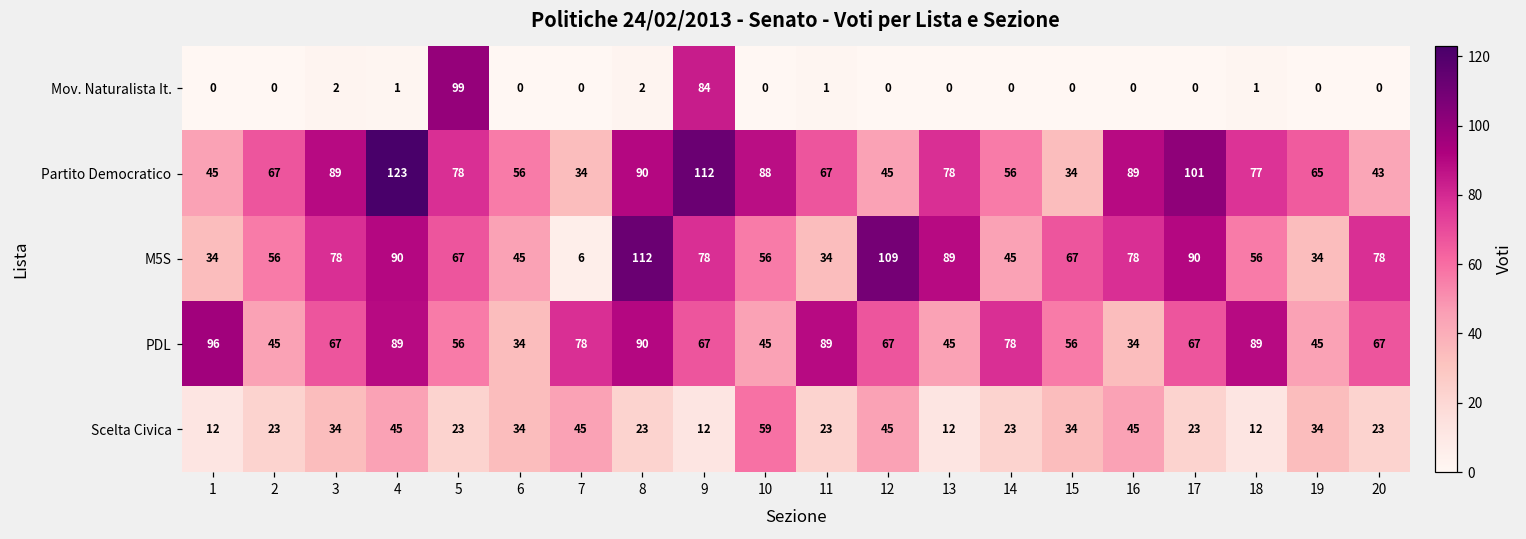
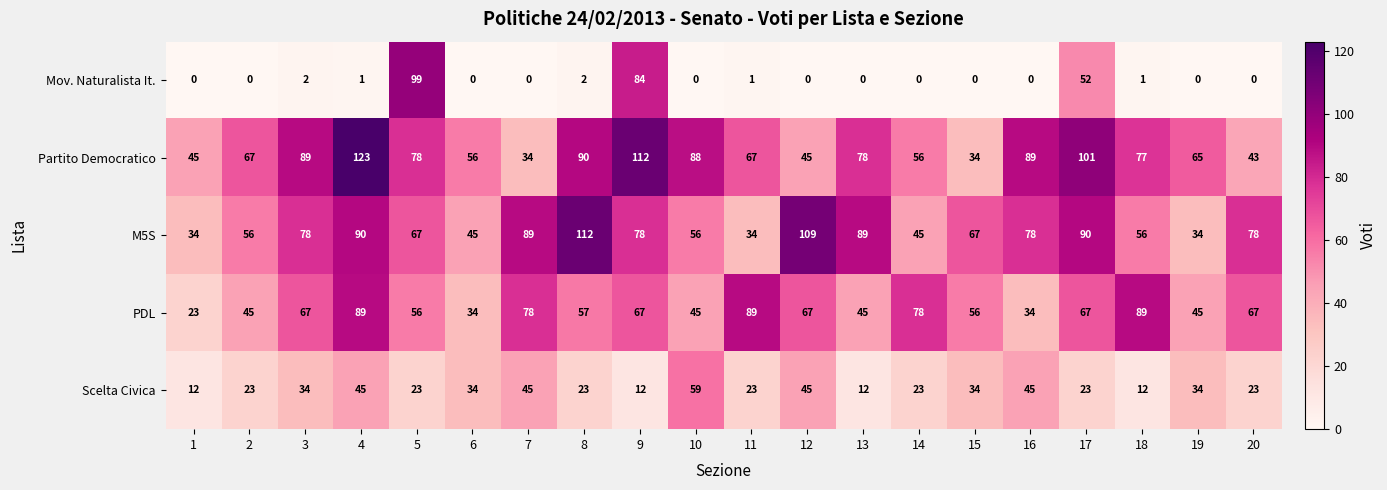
Mov. Naturalista It., 17: 0 -> 52
M5S, 7: 6 -> 89
PDL, 1: 96 -> 23
PDL, 8: 90 -> 57
